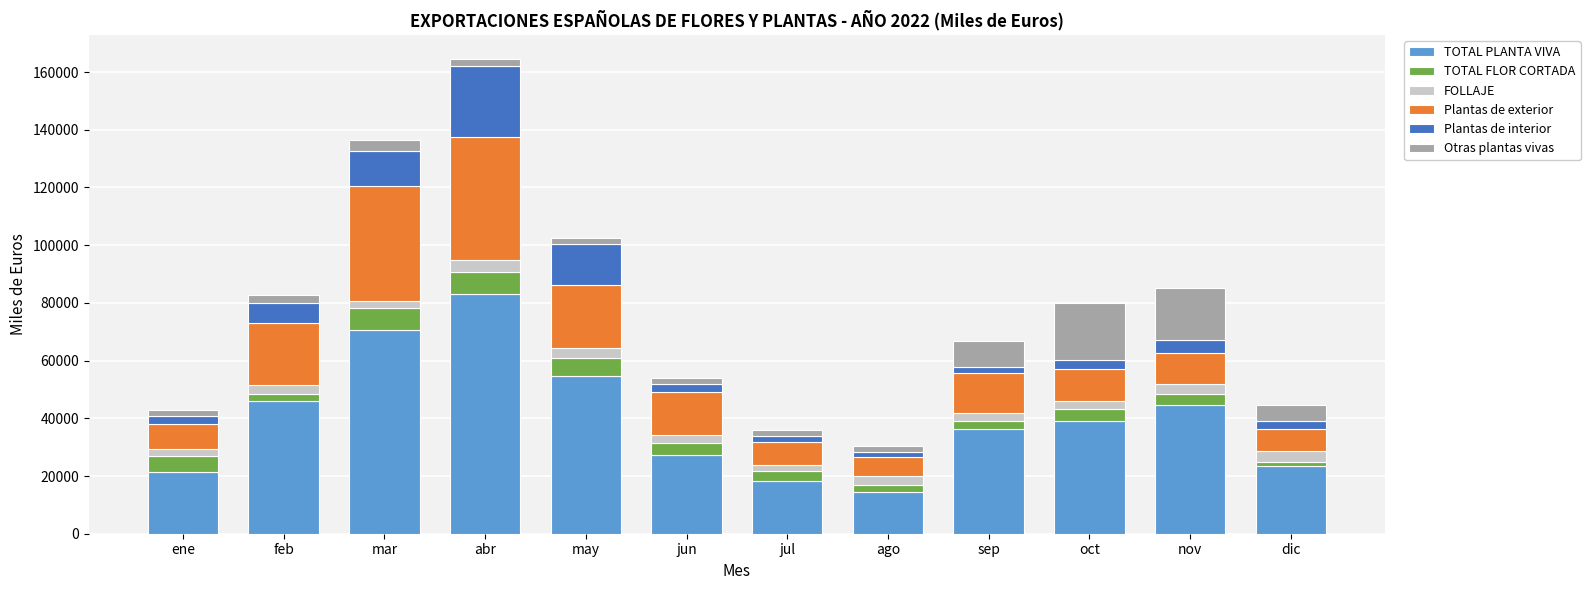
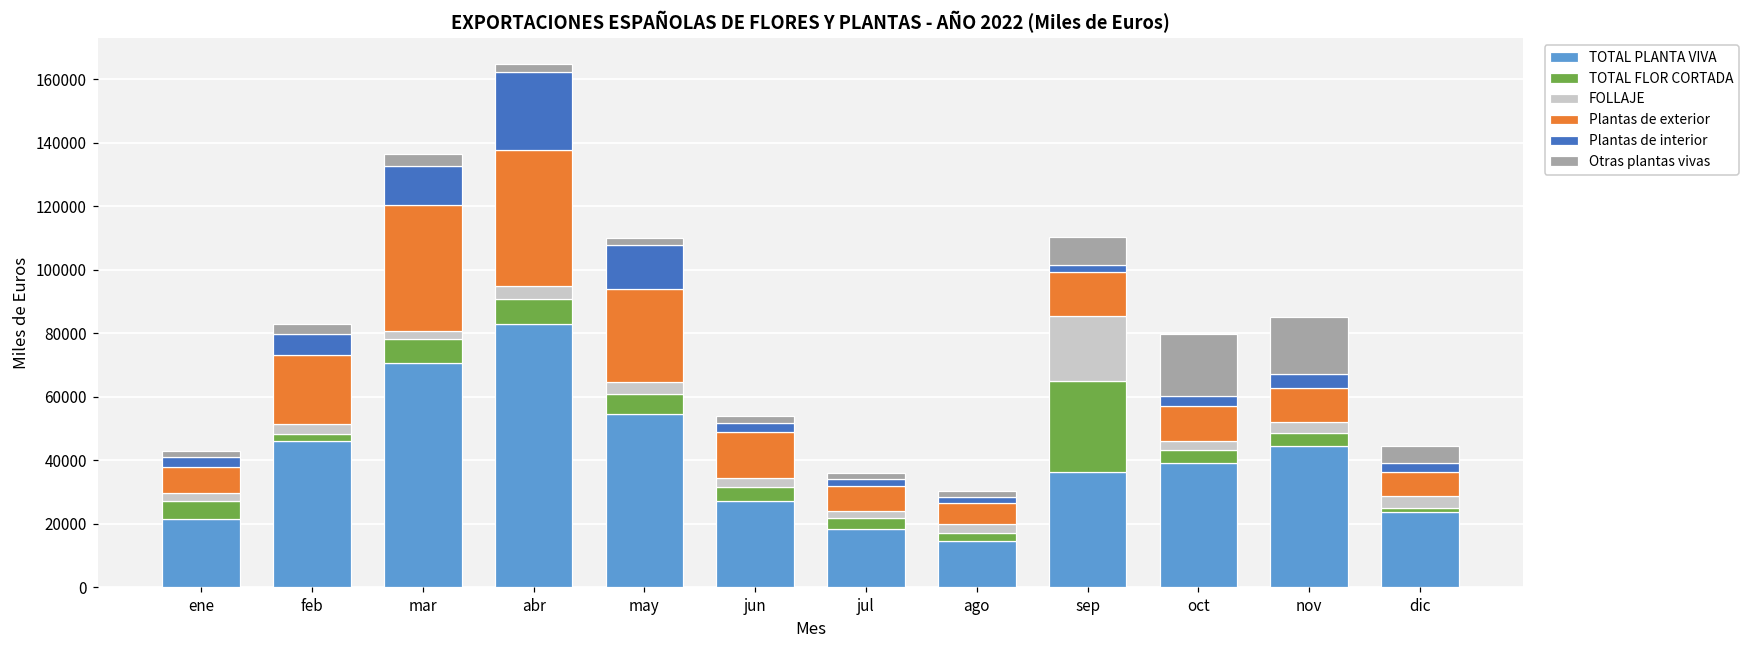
Plantas de exterior, may: 22000 -> 29000
TOTAL FLOR CORTADA, sep: 3000 -> 29000
FOLLAJE, sep: 3000 -> 21000
